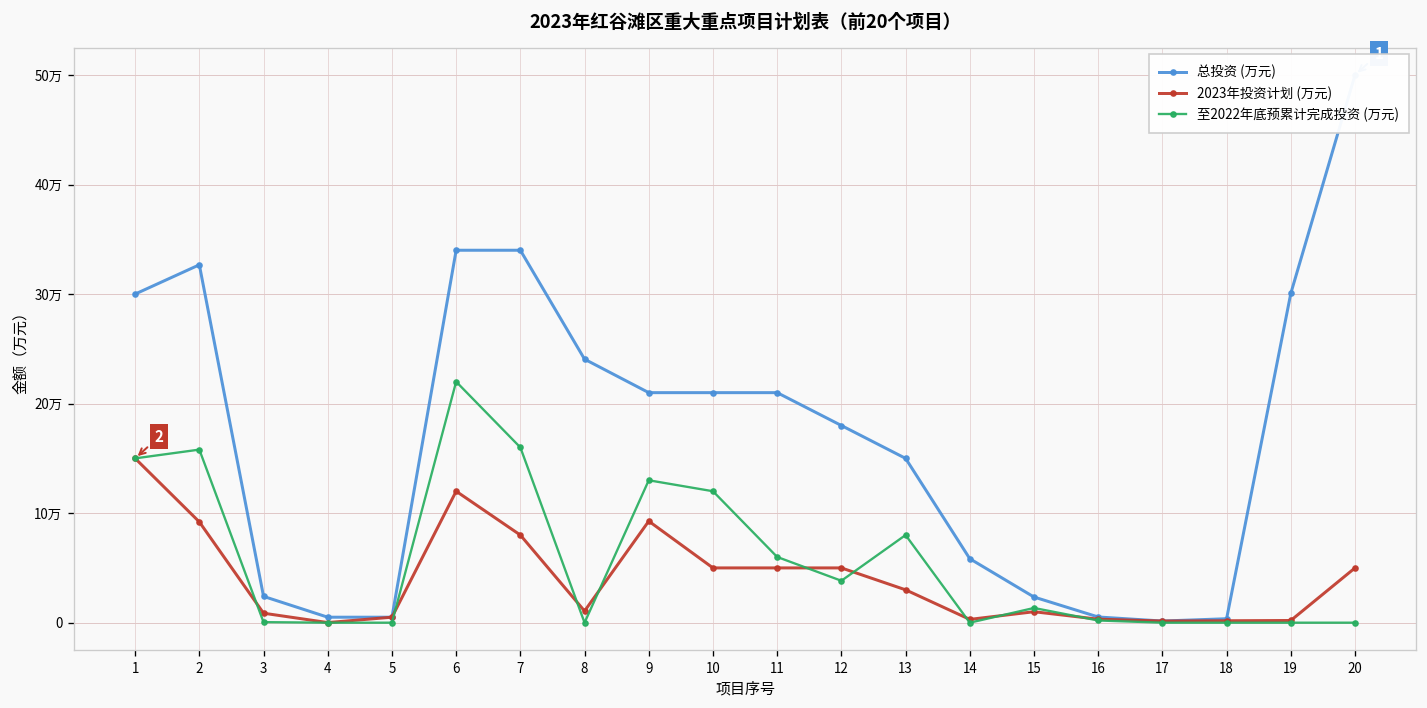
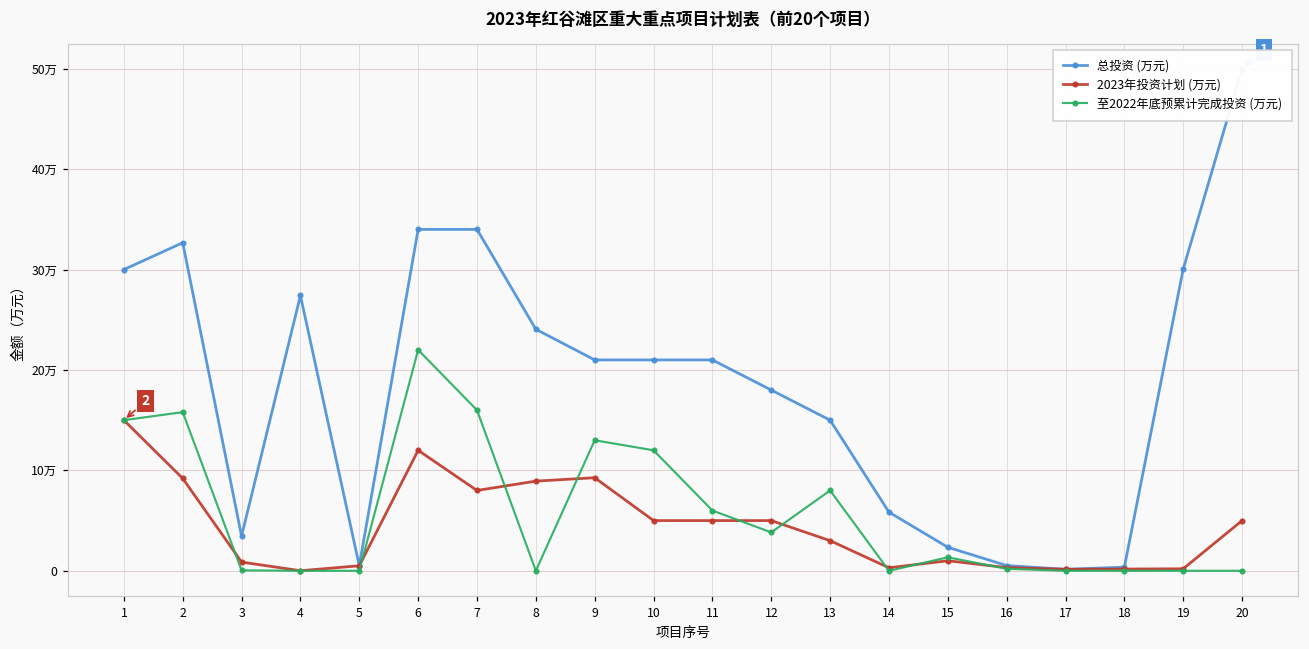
总投资 (万元), 3: 2万 -> 3万
总投资 (万元), 4: 1万 -> 27万
2023年投资计划 (万元), 8: 1万 -> 9万
